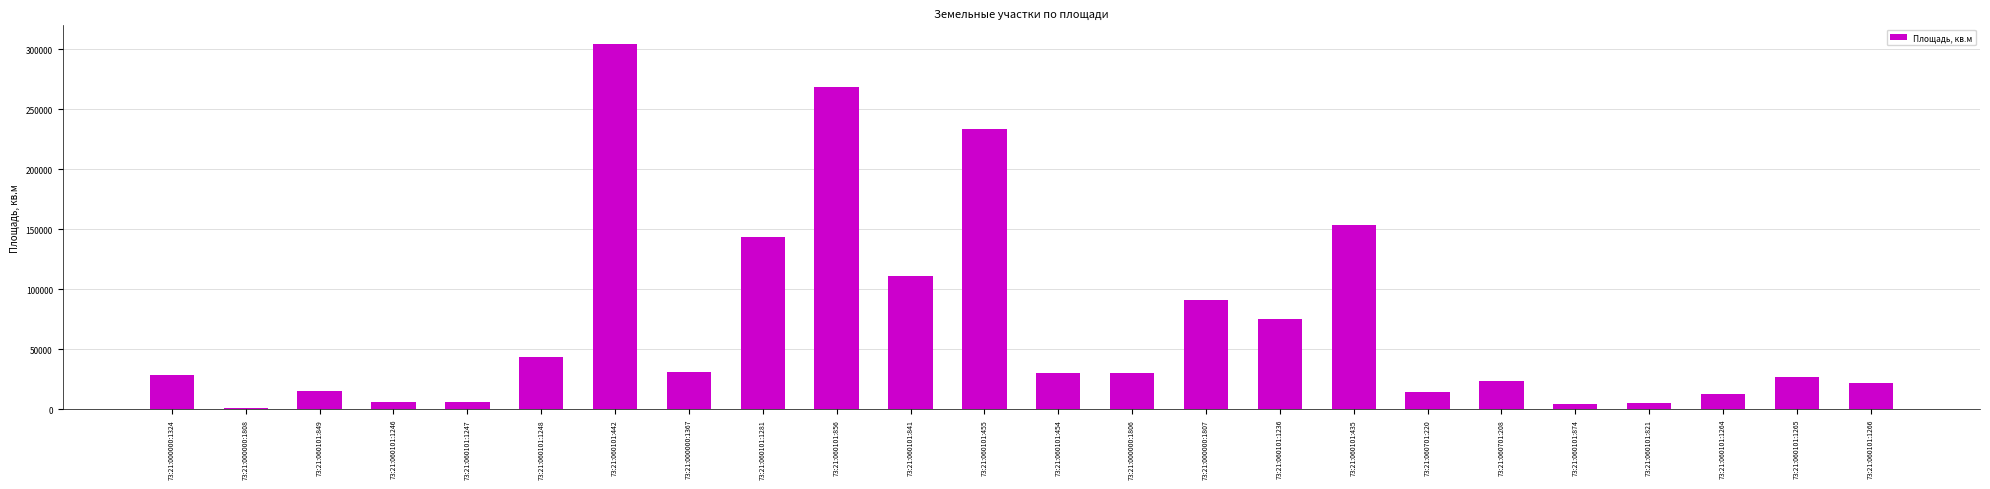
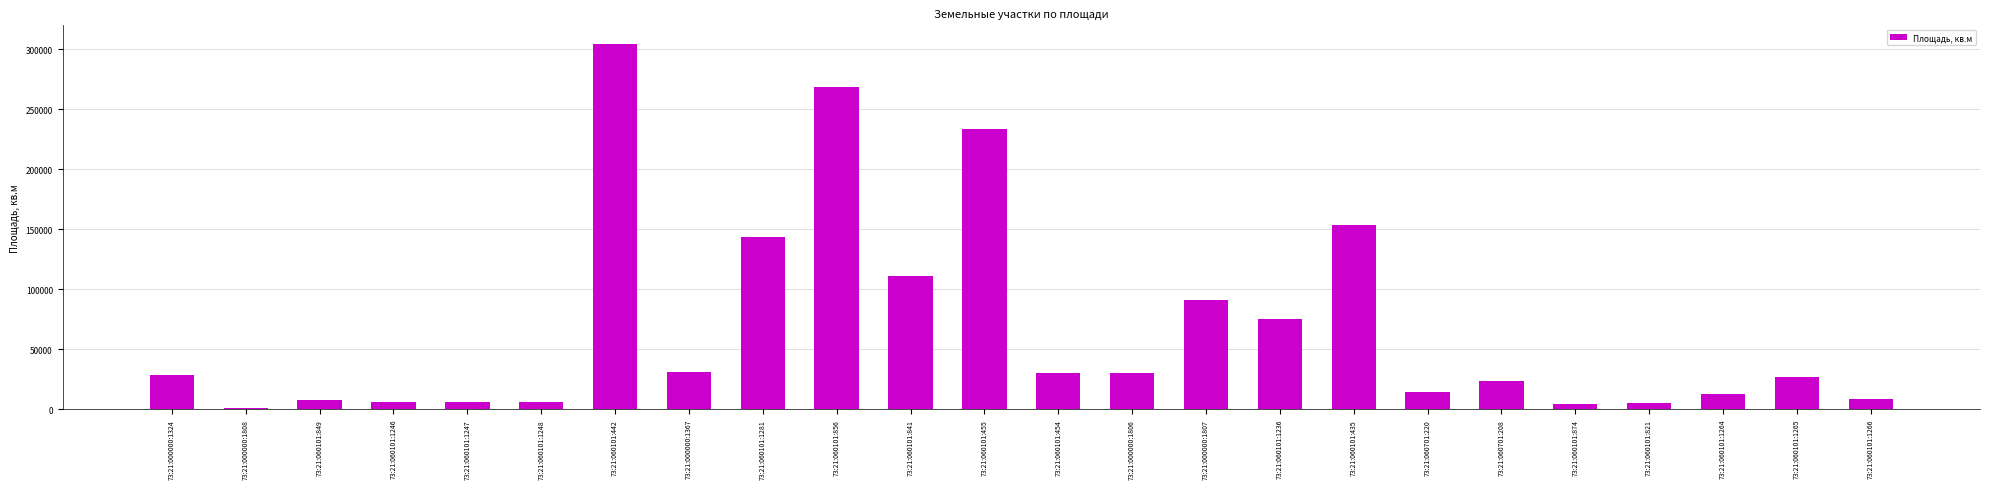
73:21:060101:849: 15000 -> 8000
73:21:060101:1248: 44000 -> 6000
73:21:060101:1266: 22000 -> 9000
